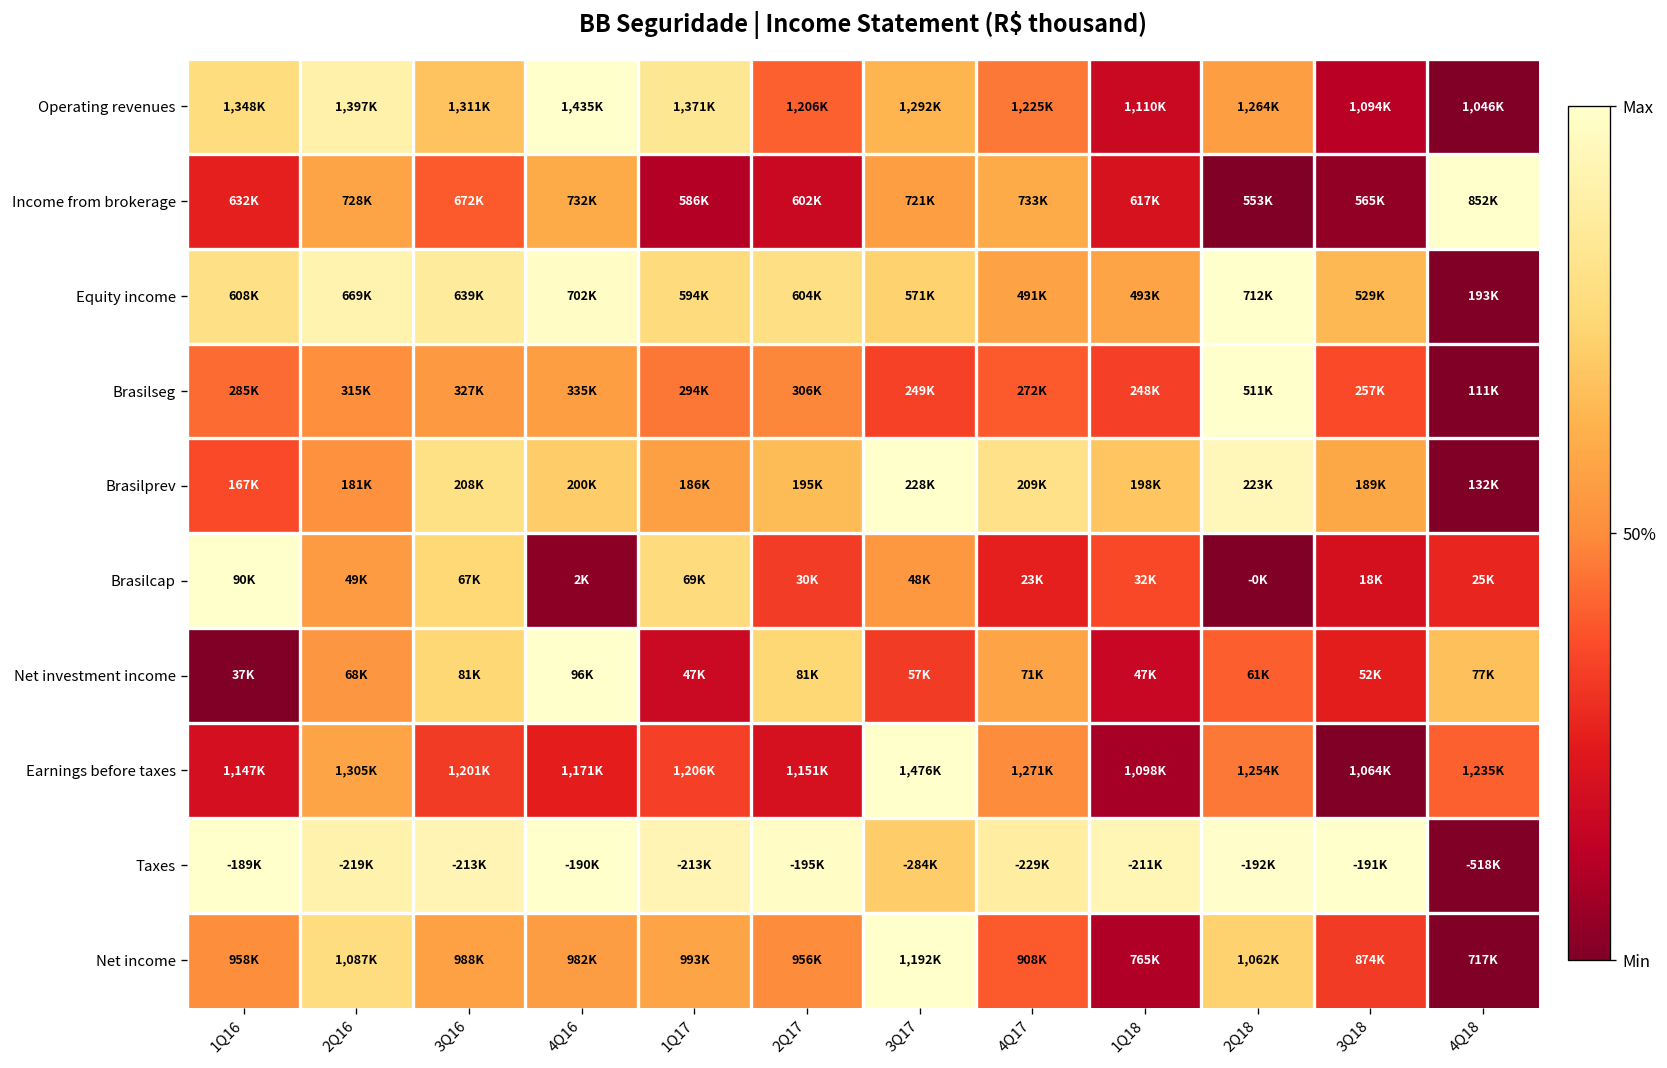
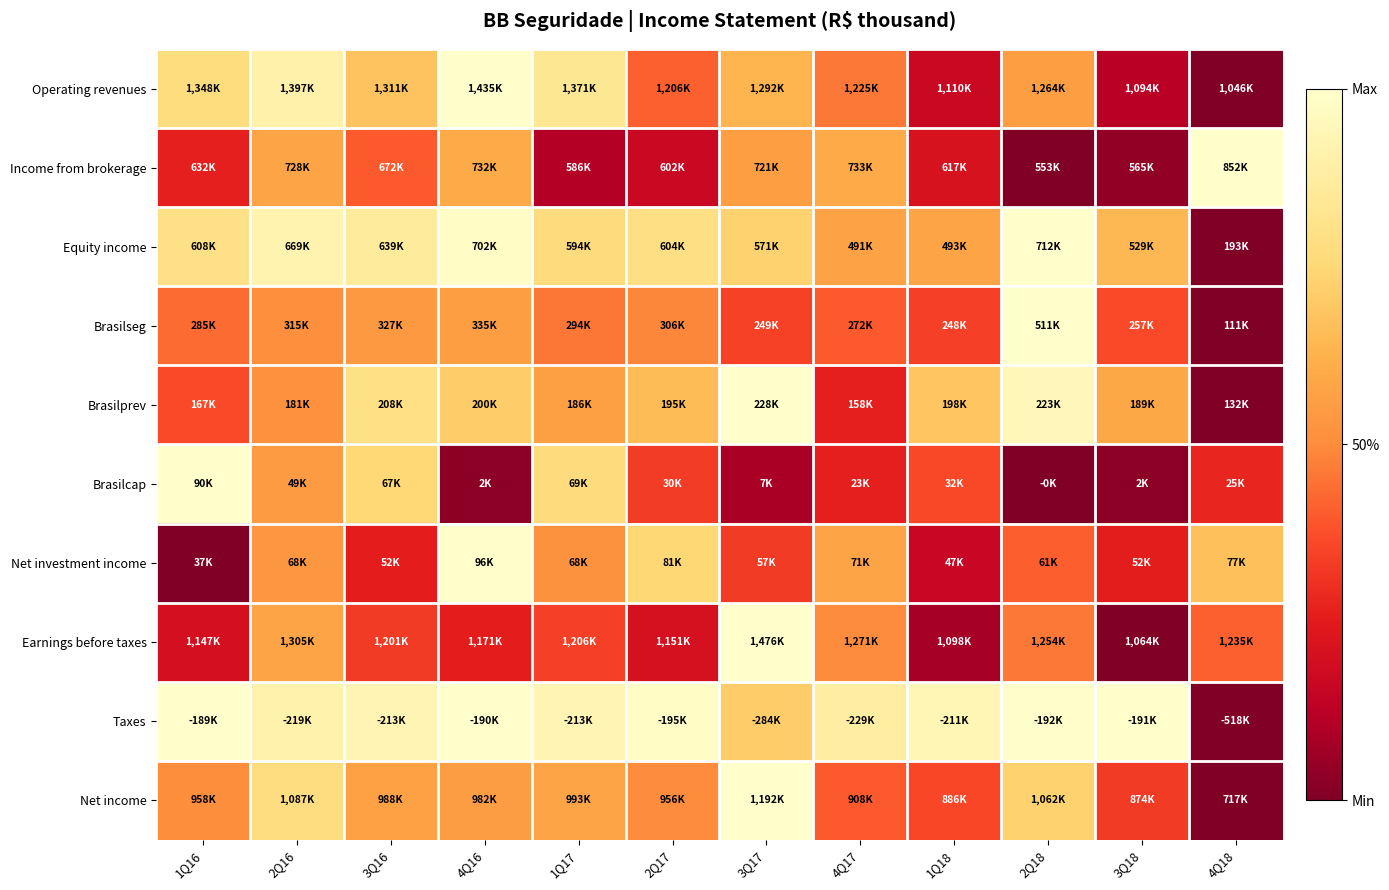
Brasilprev, 4Q17: 209K -> 158K
Brasilcap, 3Q17: 48K -> 7K
Brasilcap, 3Q18: 18K -> 2K
Net investment income, 3Q16: 81K -> 52K
Net investment income, 1Q17: 47K -> 68K
Net income, 1Q18: 765K -> 886K
